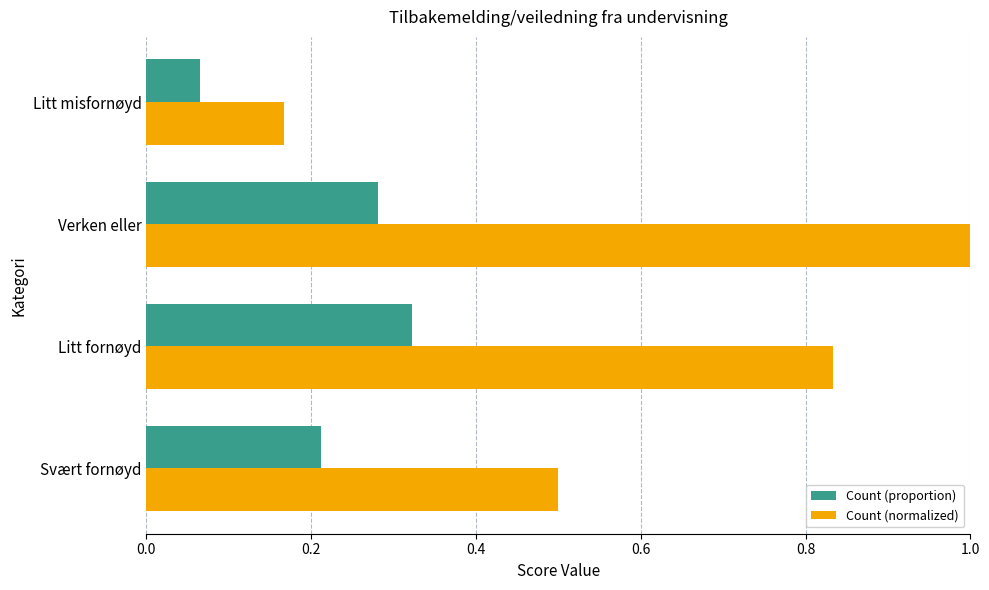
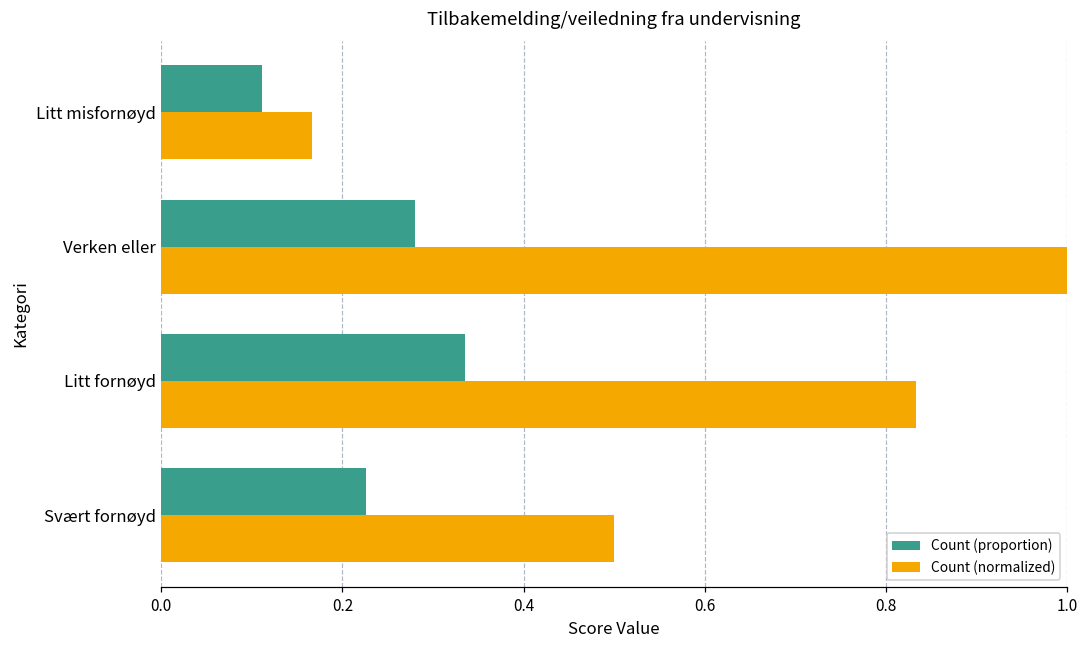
Count (proportion), Litt misfornøyd: 0.06 -> 0.11
Count (proportion), Litt fornøyd: 0.32 -> 0.33
Count (proportion), Svært fornøyd: 0.21 -> 0.23
